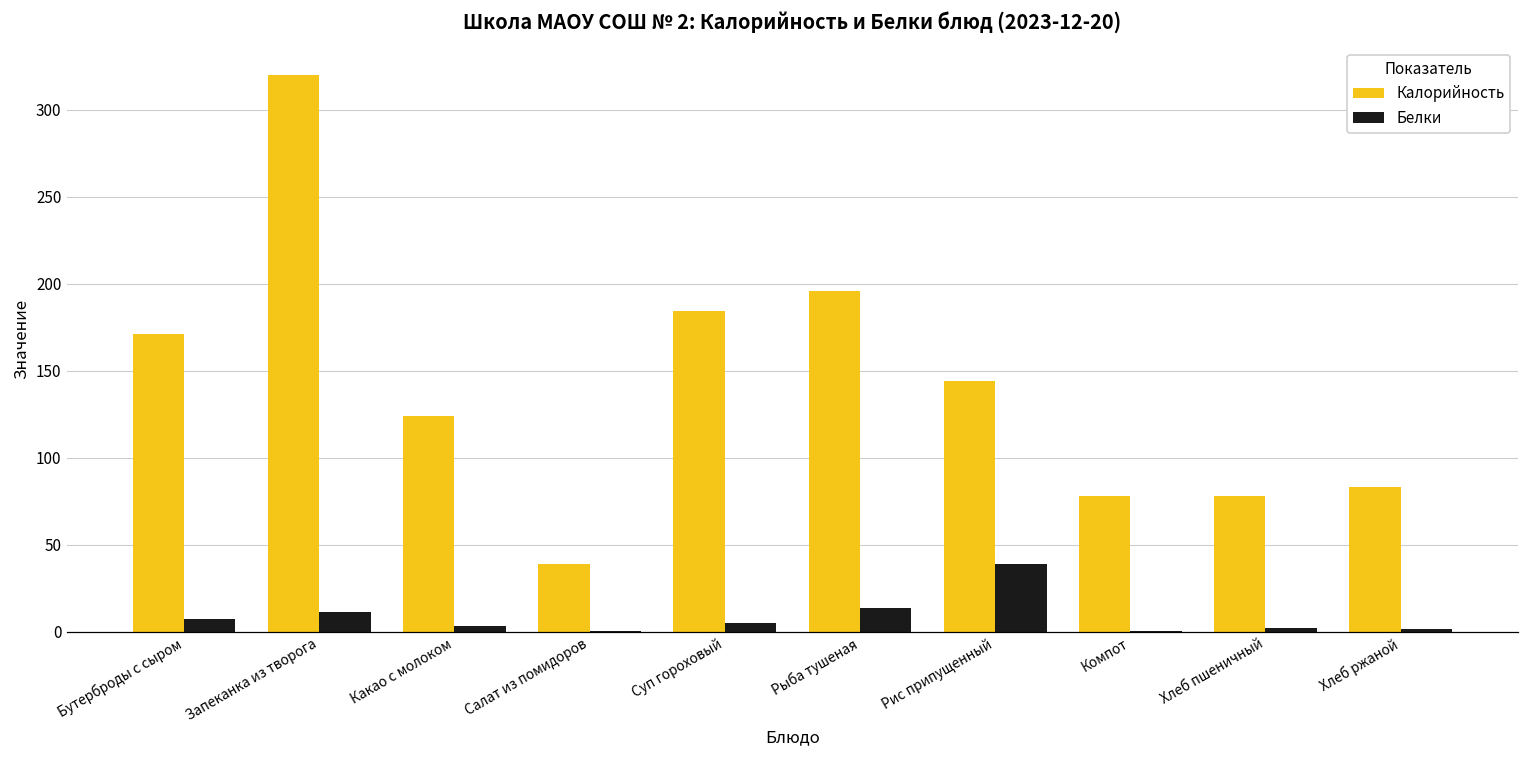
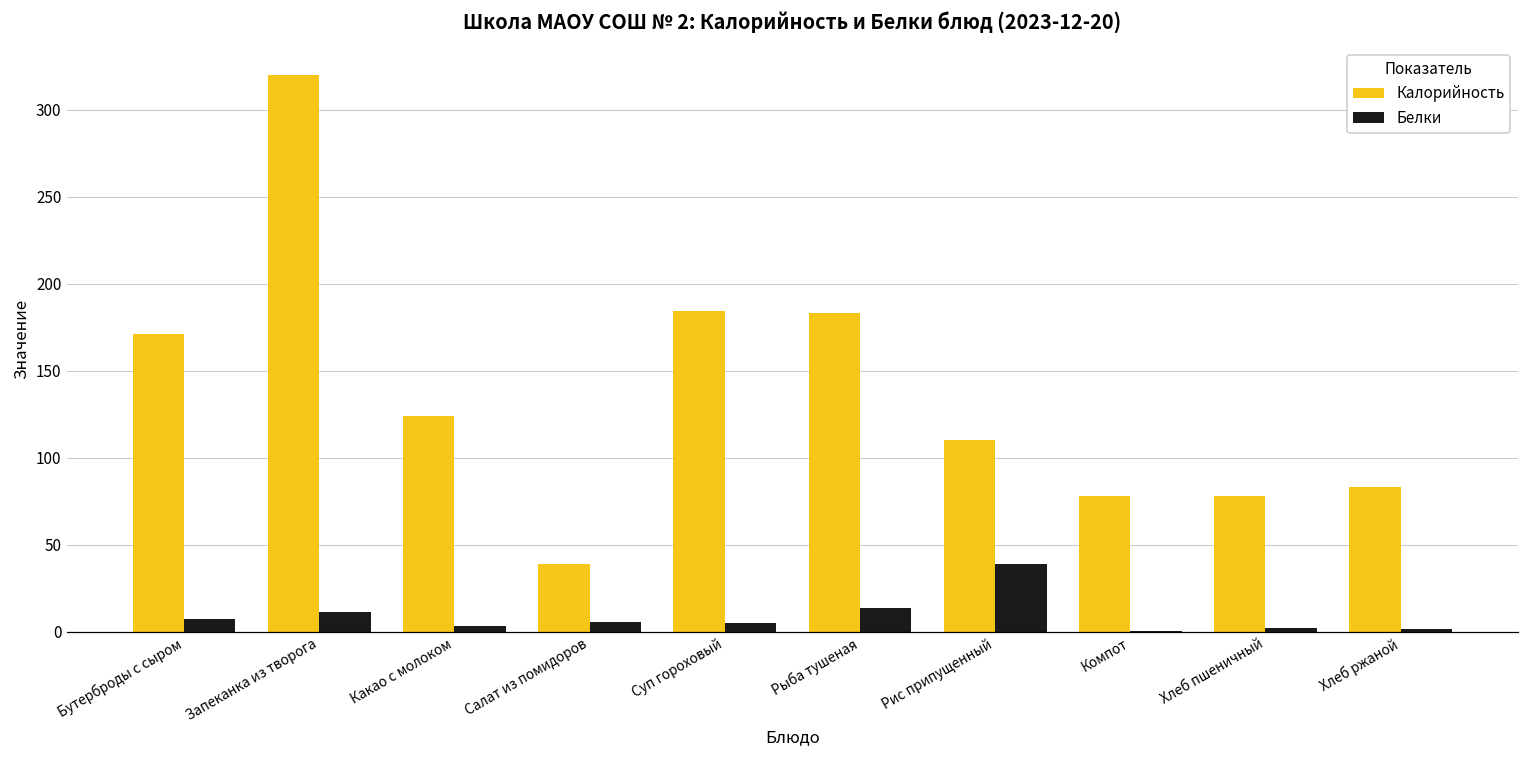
Белки, Салат из помидоров: 1 -> 6
Калорийность, Рыба тушеная: 196 -> 183
Калорийность, Рис припущенный: 144 -> 110
